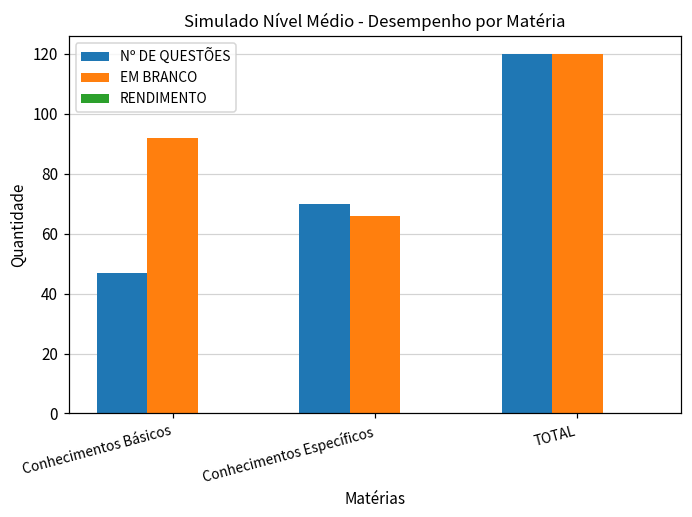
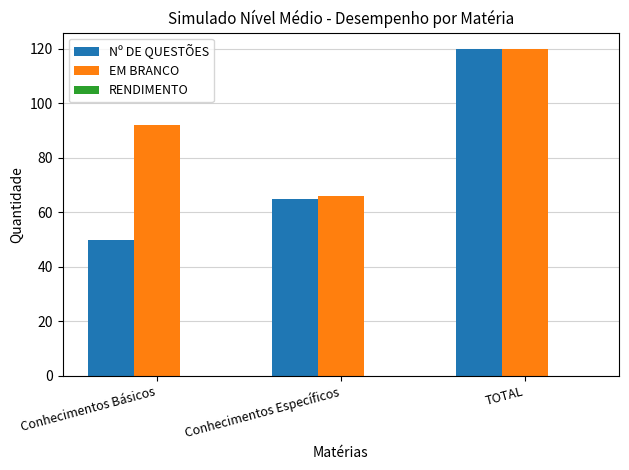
Nº DE QUESTÕES, Conhecimentos Básicos: 47 -> 50
Nº DE QUESTÕES, Conhecimentos Específicos: 70 -> 65
